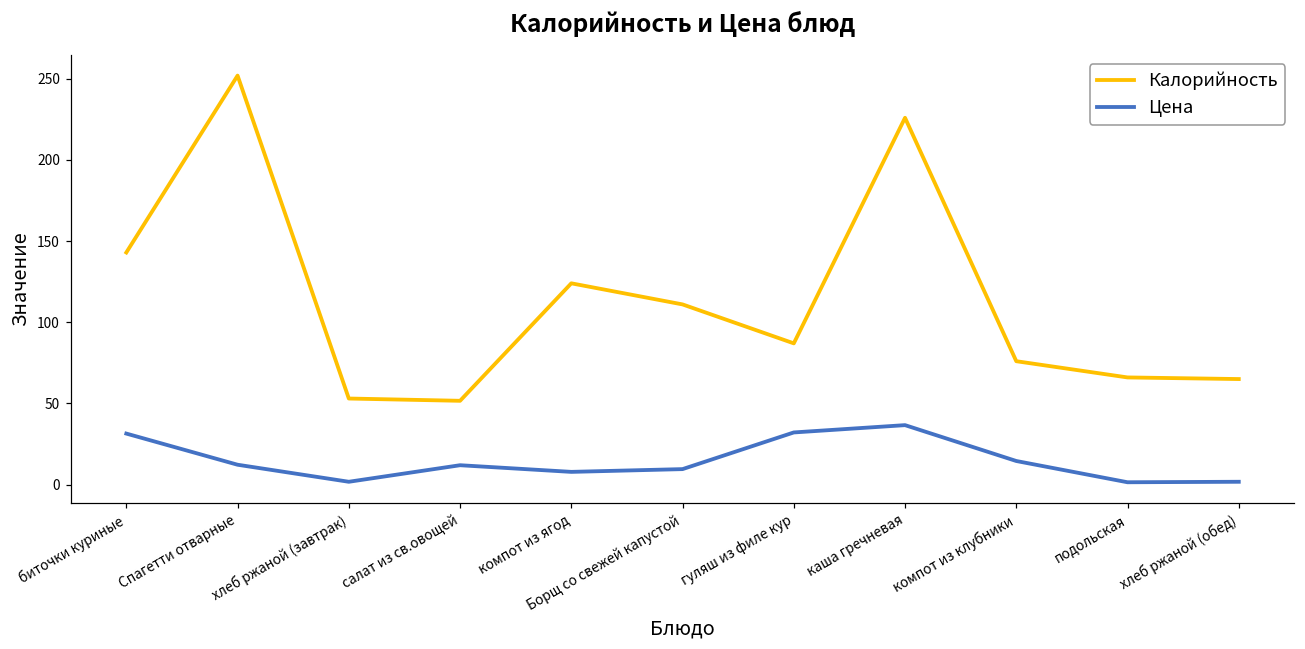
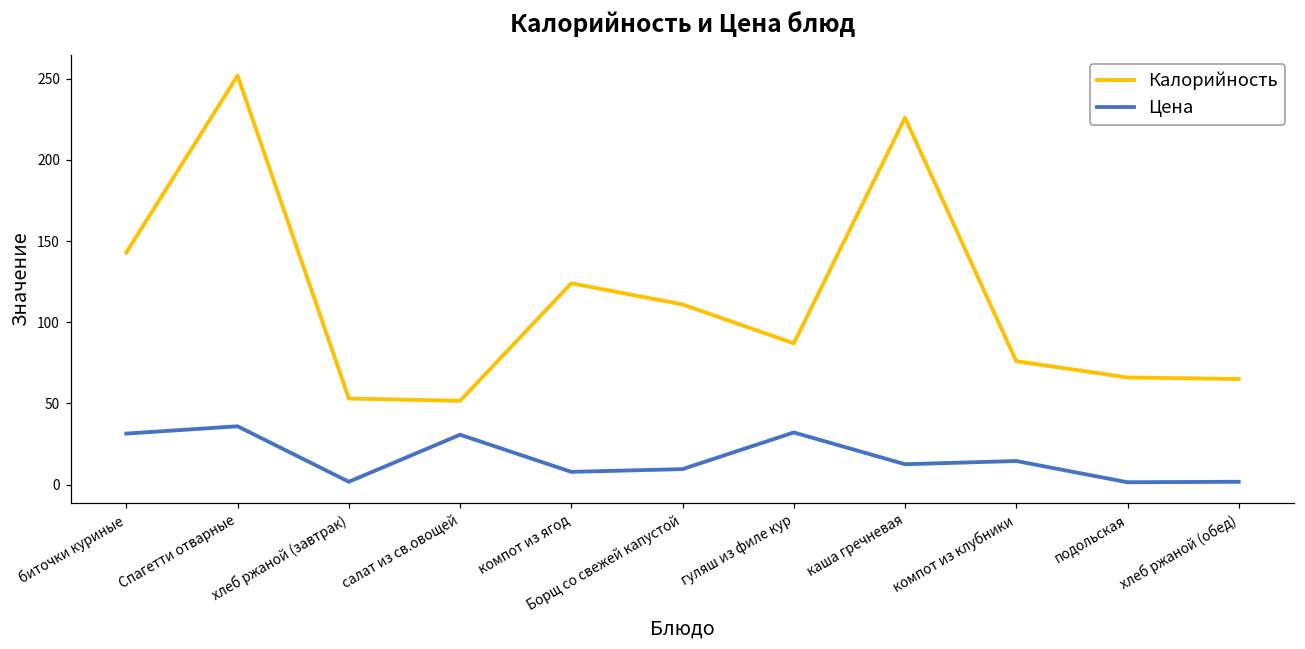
Цена, Спагетти отварные: 12 -> 36
Цена, салат из св.овощей: 12 -> 31
Цена, каша гречневая: 37 -> 13
